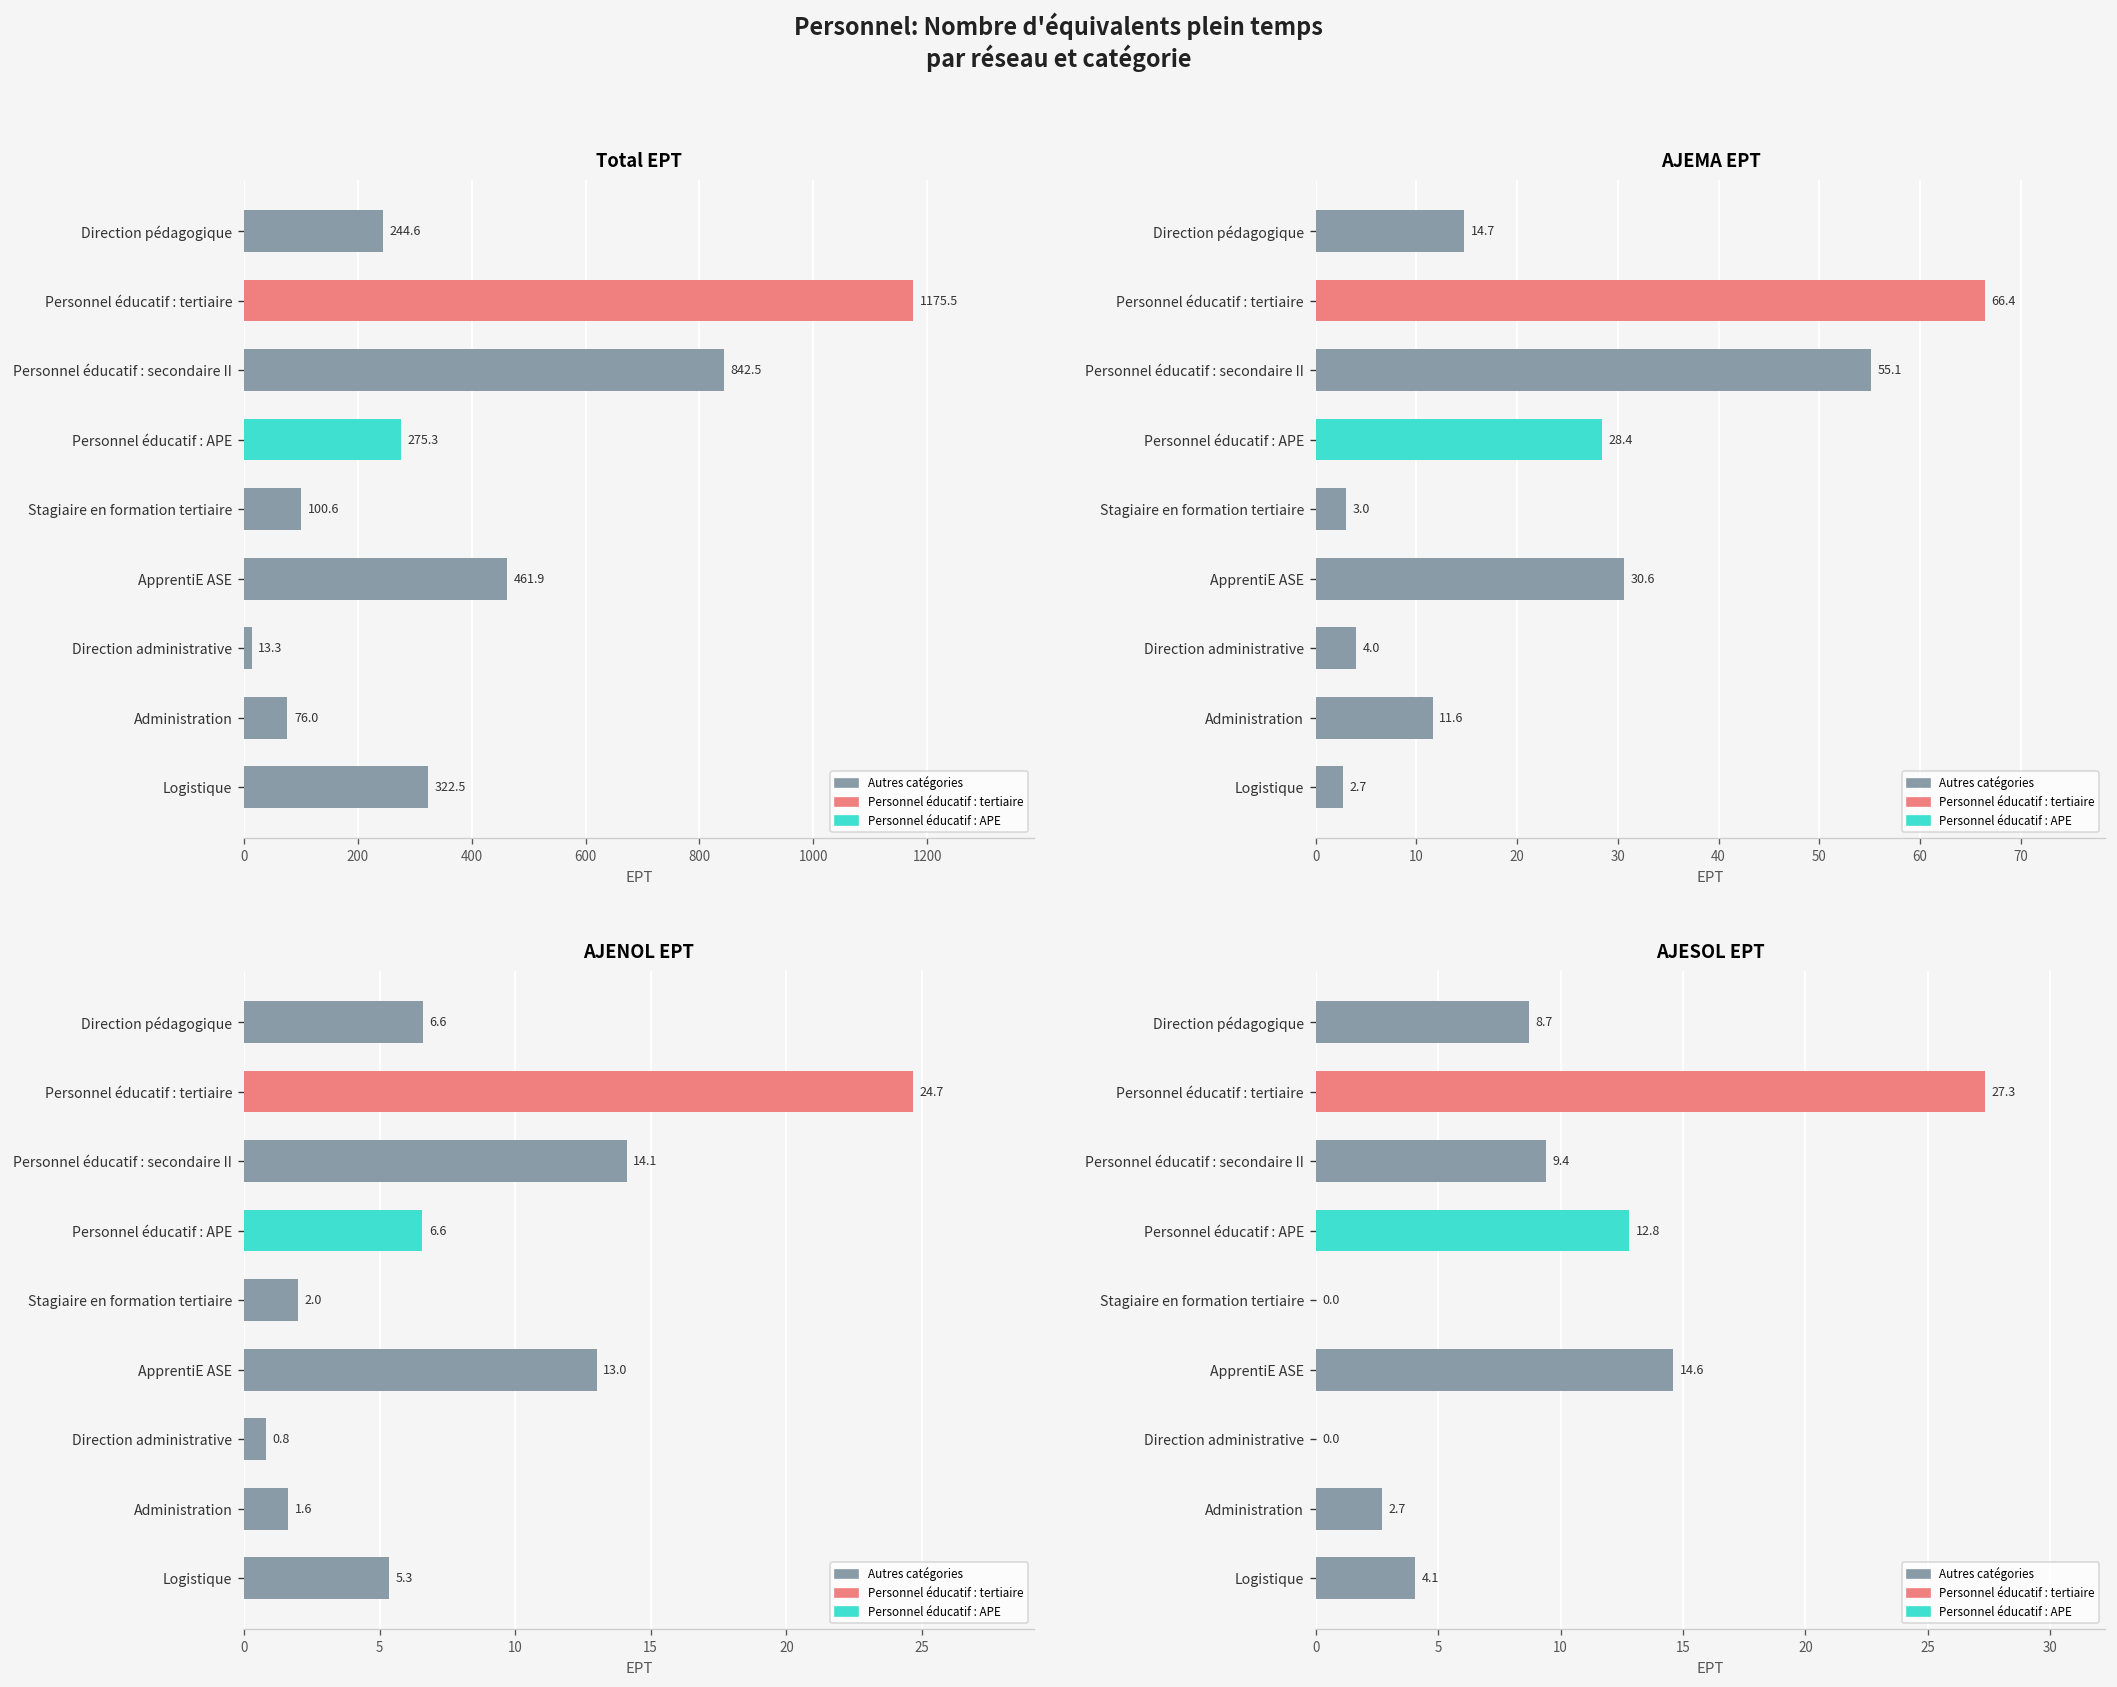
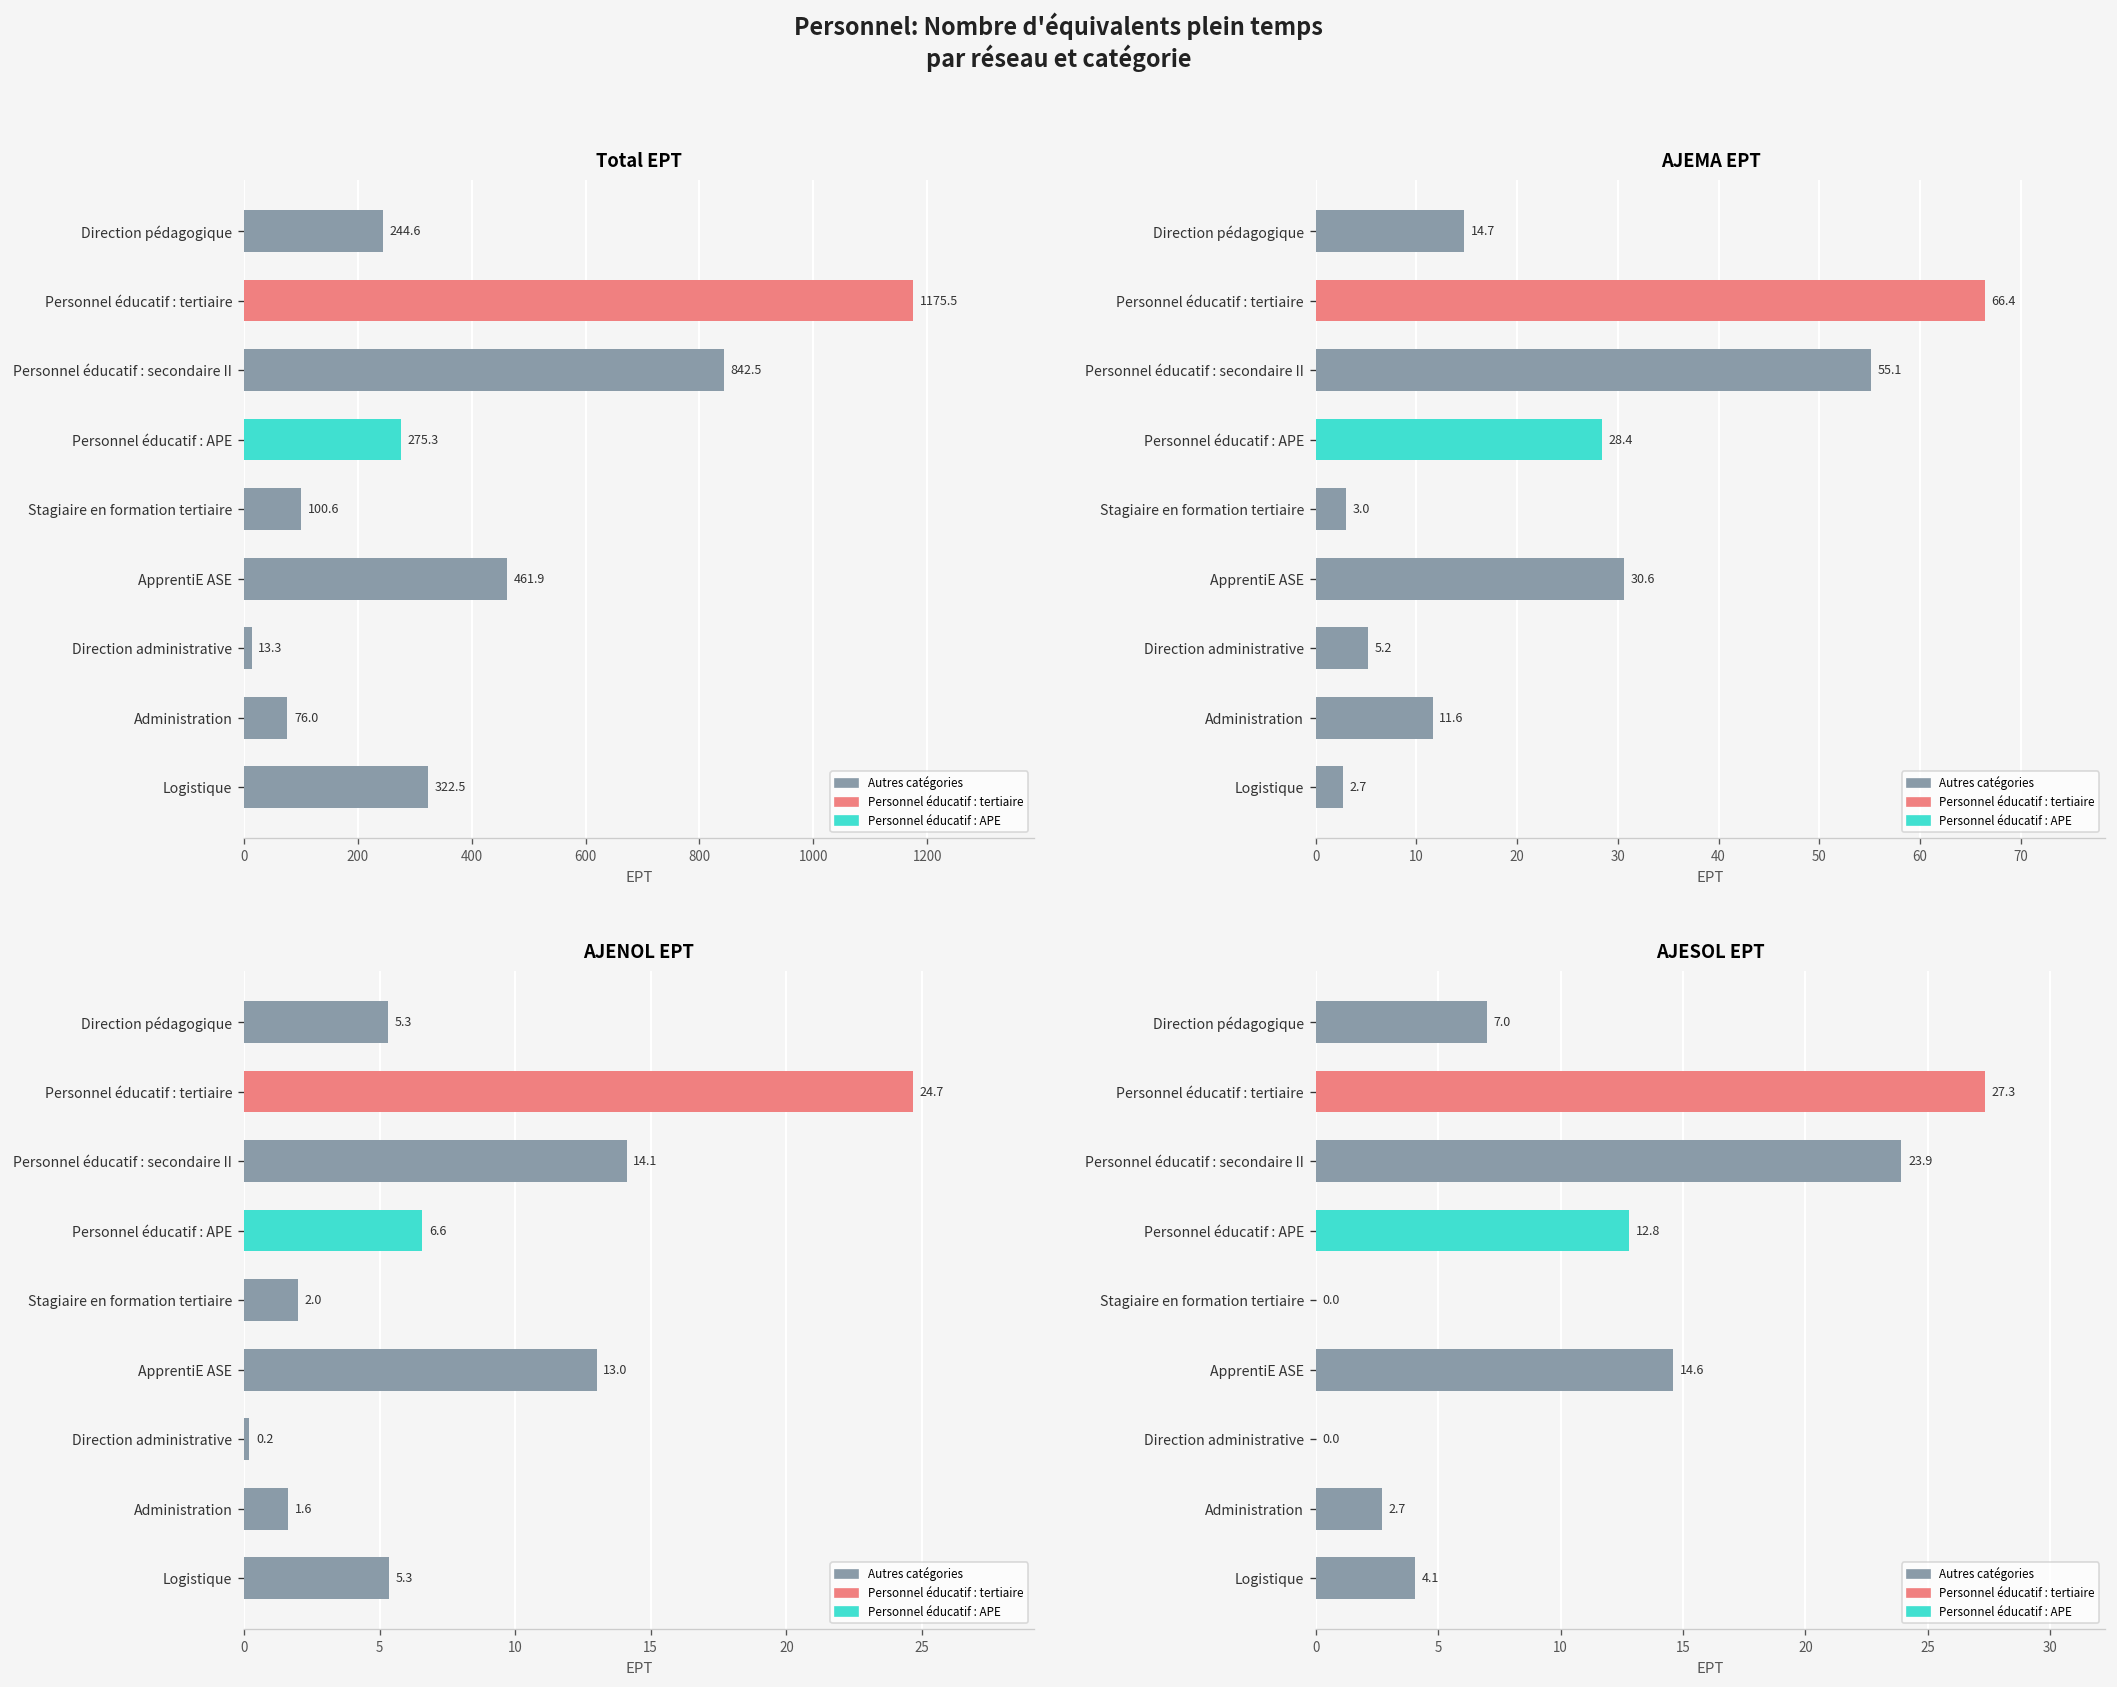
AJEMA EPT, Direction administrative: 4.0 -> 5.2
AJENOL EPT, Direction pédagogique: 6.6 -> 5.3
AJENOL EPT, Direction administrative: 0.8 -> 0.2
AJESOL EPT, Direction pédagogique: 8.7 -> 7.0
AJESOL EPT, Personnel éducatif : secondaire II: 9.4 -> 23.9
